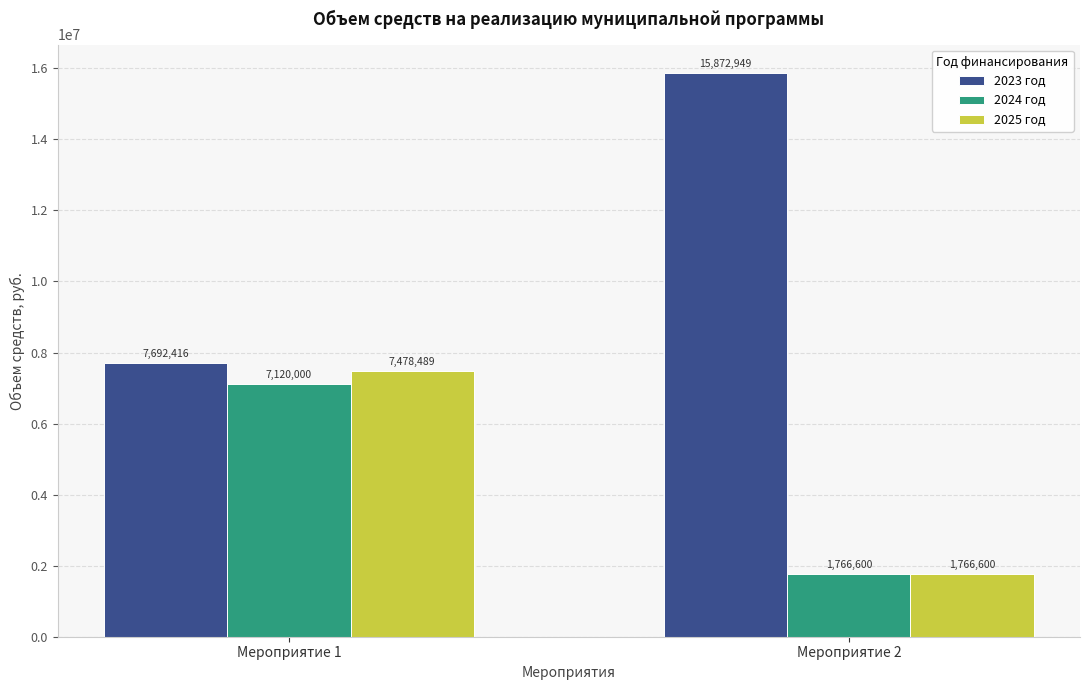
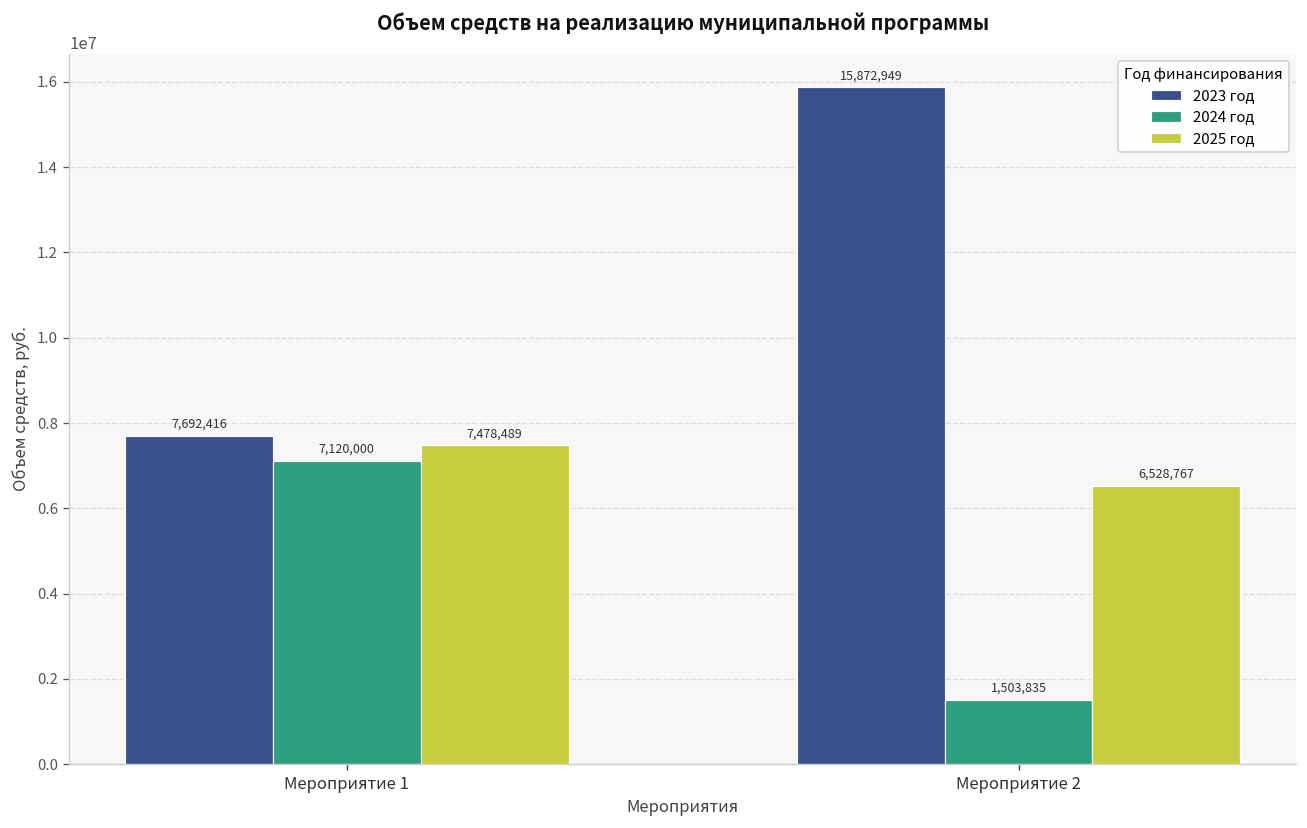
2024 год, Мероприятие 2: 1,766,600 -> 1,503,835
2025 год, Мероприятие 2: 1,766,600 -> 6,528,767
